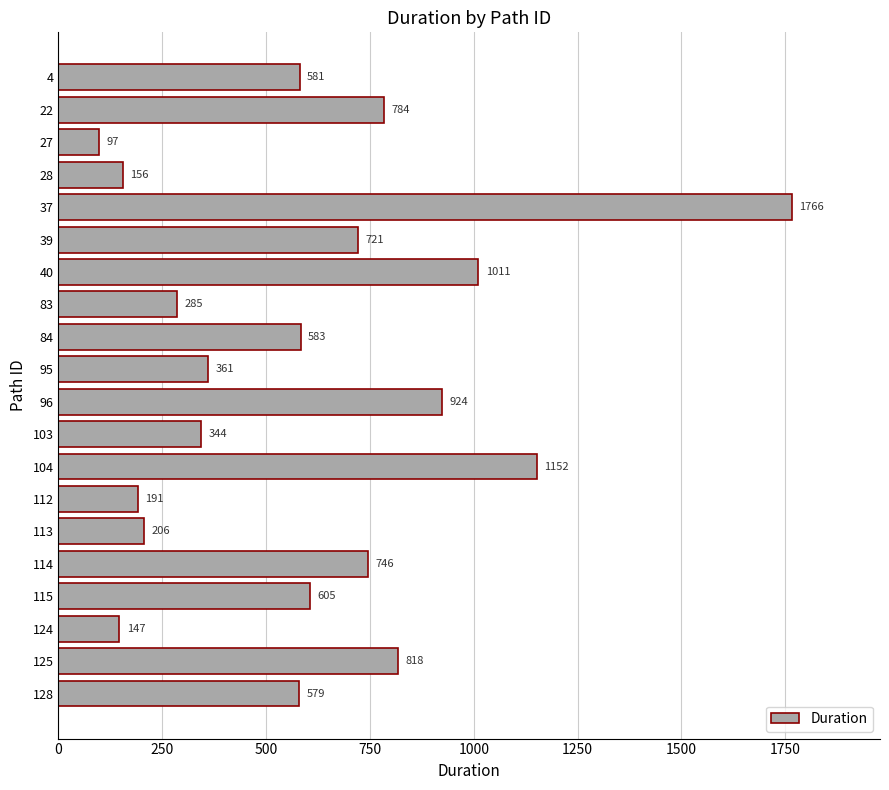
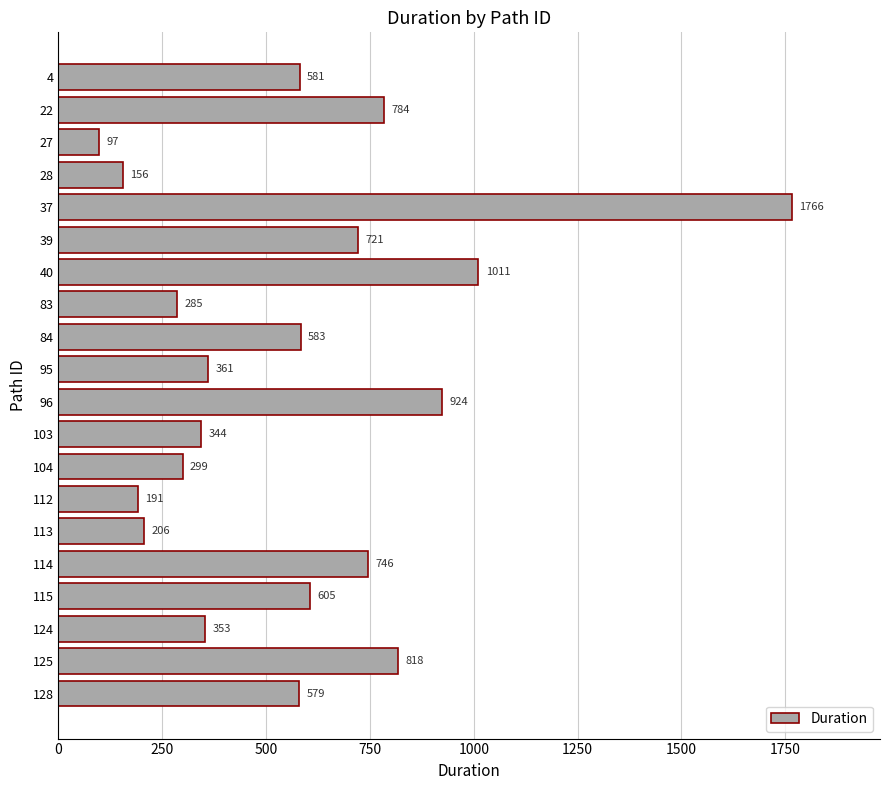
104: 1152 -> 299
124: 147 -> 353
